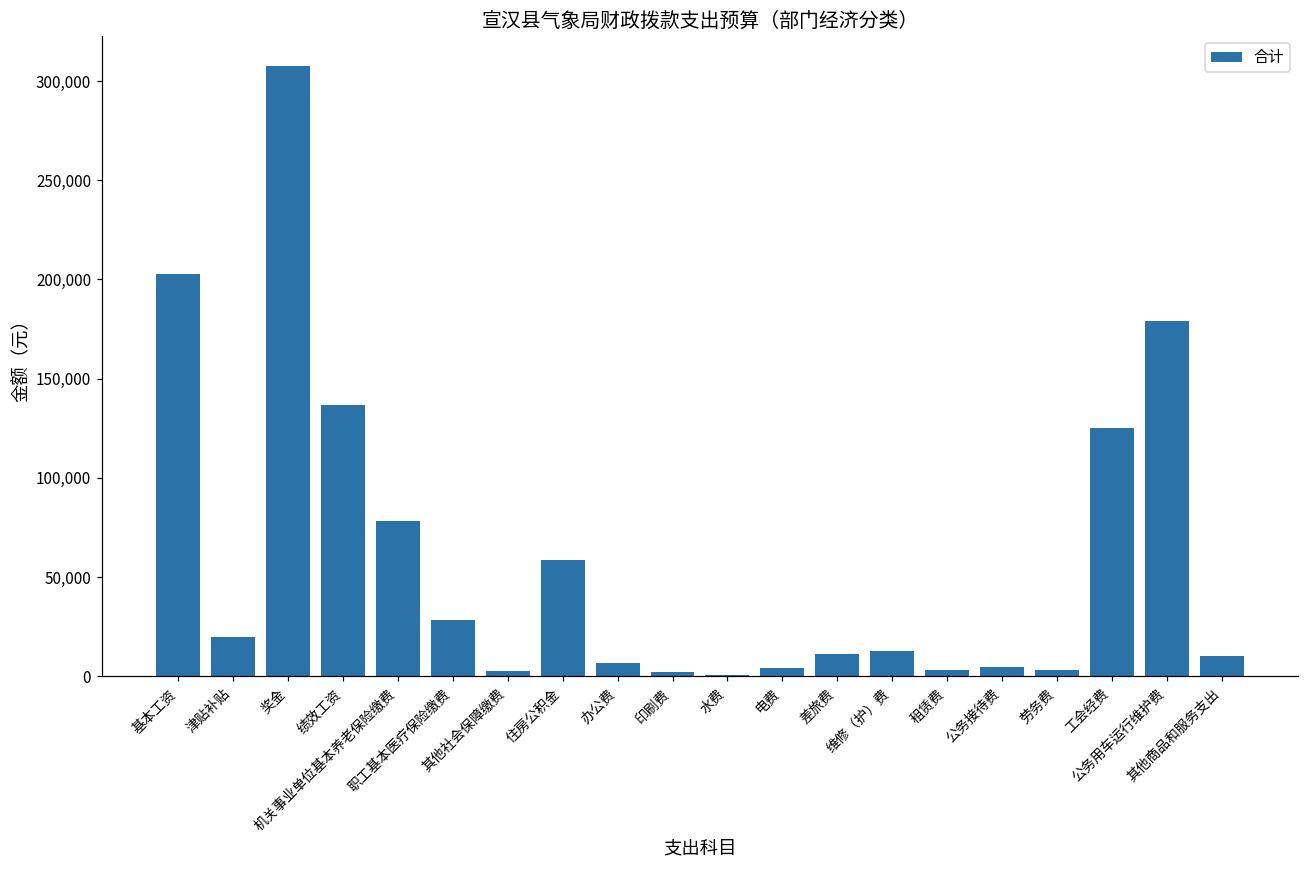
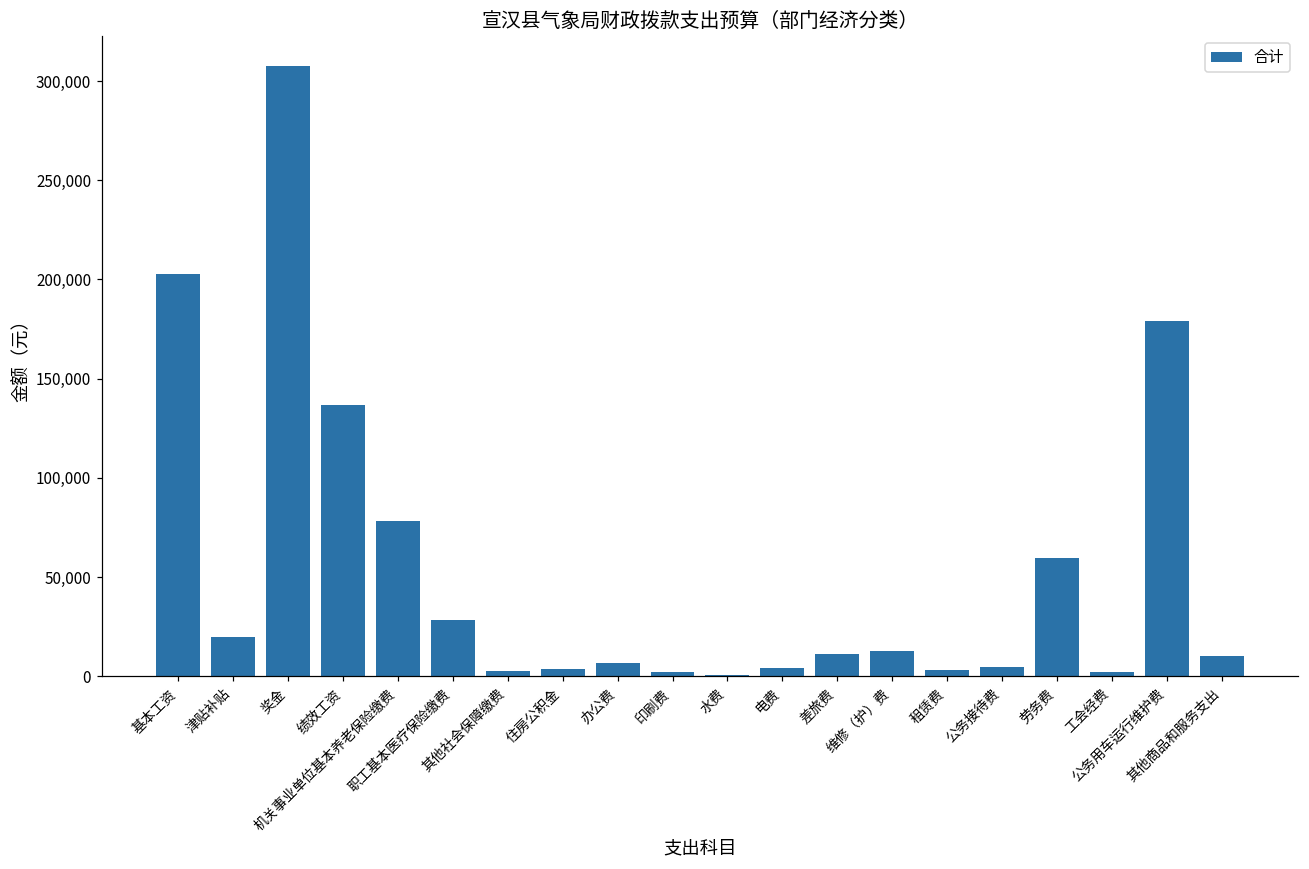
住房公积金: 59,000 -> 4,000
劳务费: 3,000 -> 60,000
工会经费: 125,000 -> 2,000
